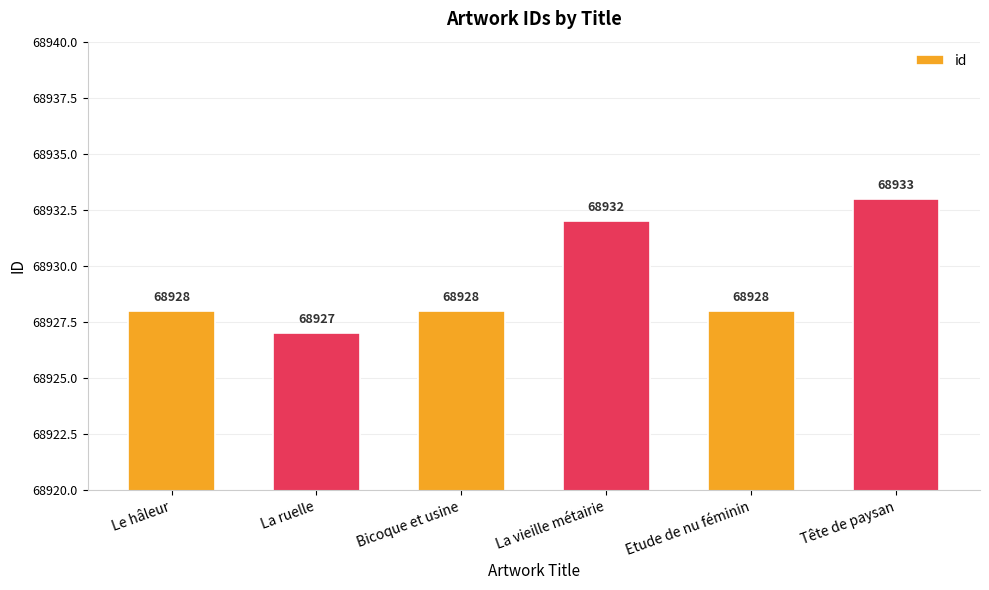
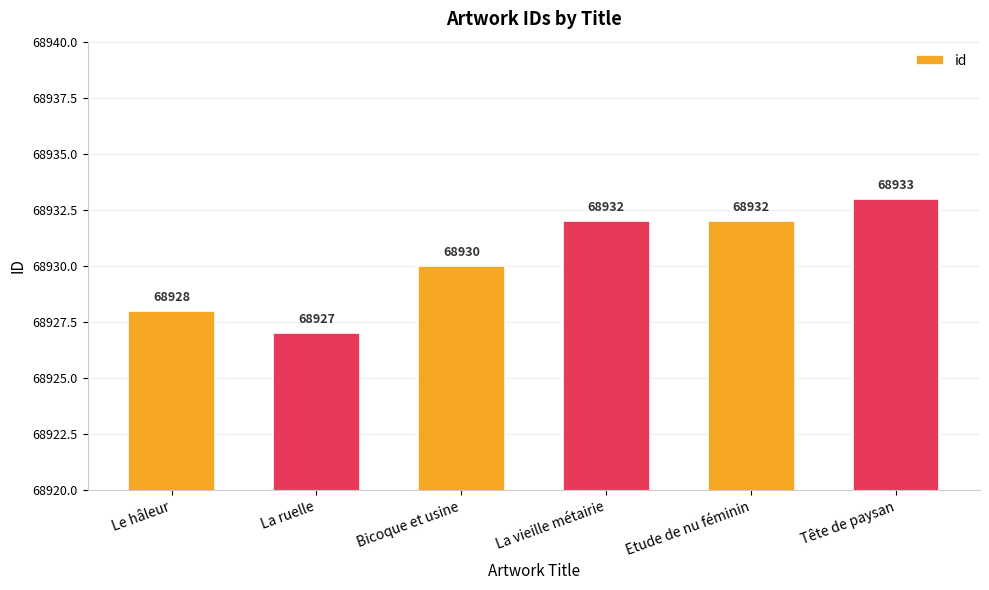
Bicoque et usine: 68928 -> 68930
Etude de nu féminin: 68928 -> 68932
